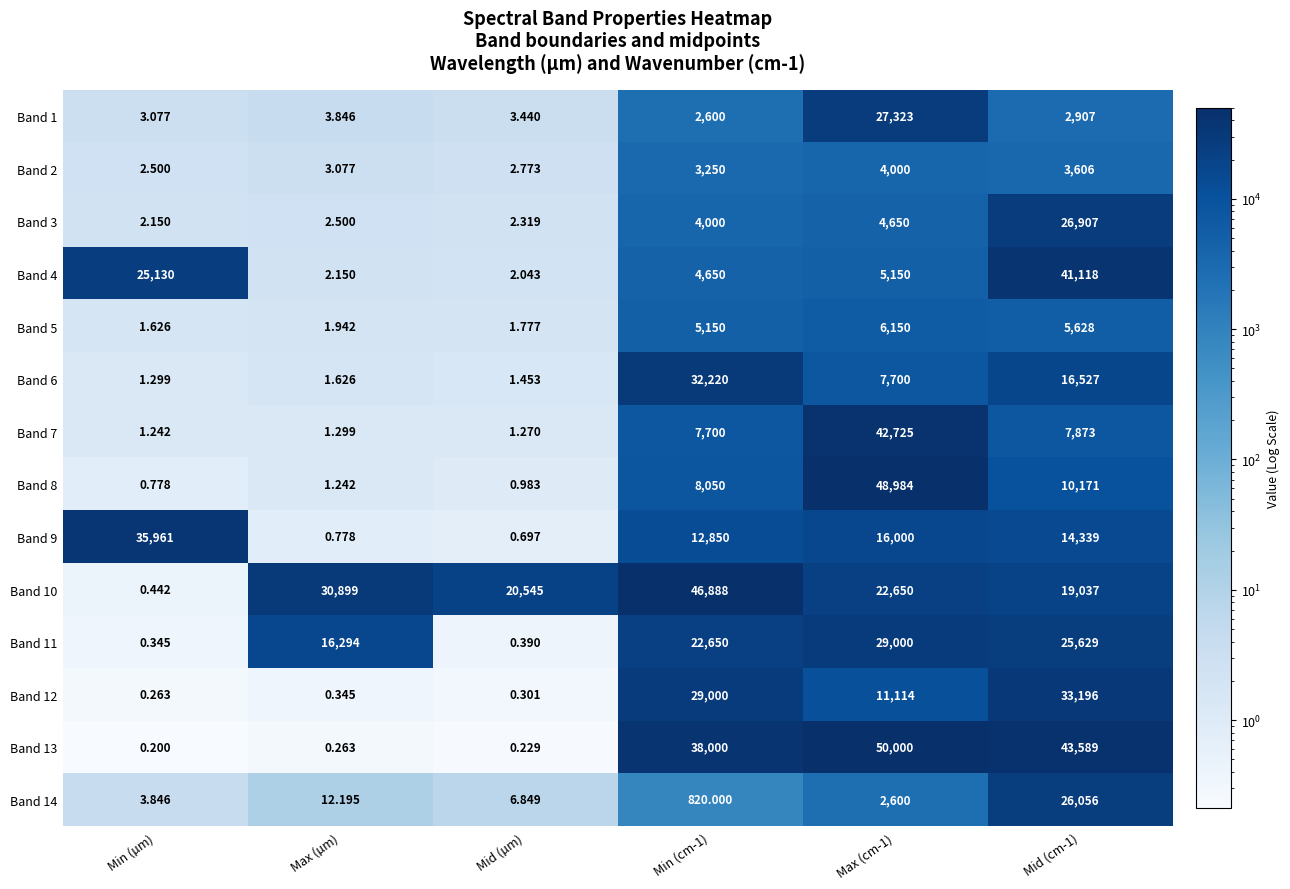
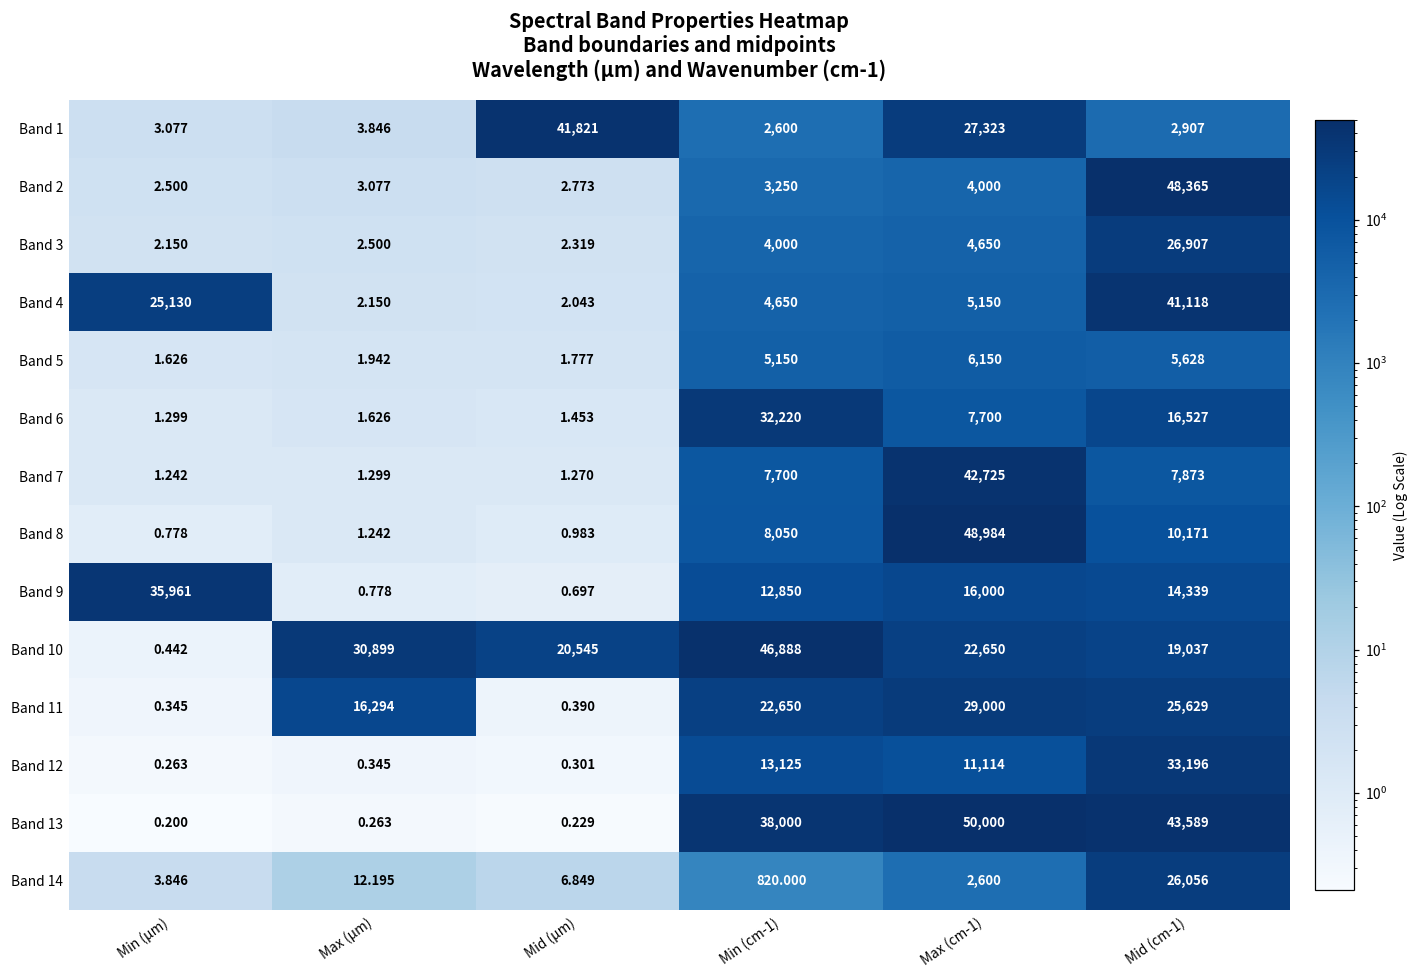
Band 1, Mid (µm): 3.440 -> 41,821
Band 2, Mid (cm-1): 3,606 -> 48,365
Band 12, Min (cm-1): 29,000 -> 13,125
